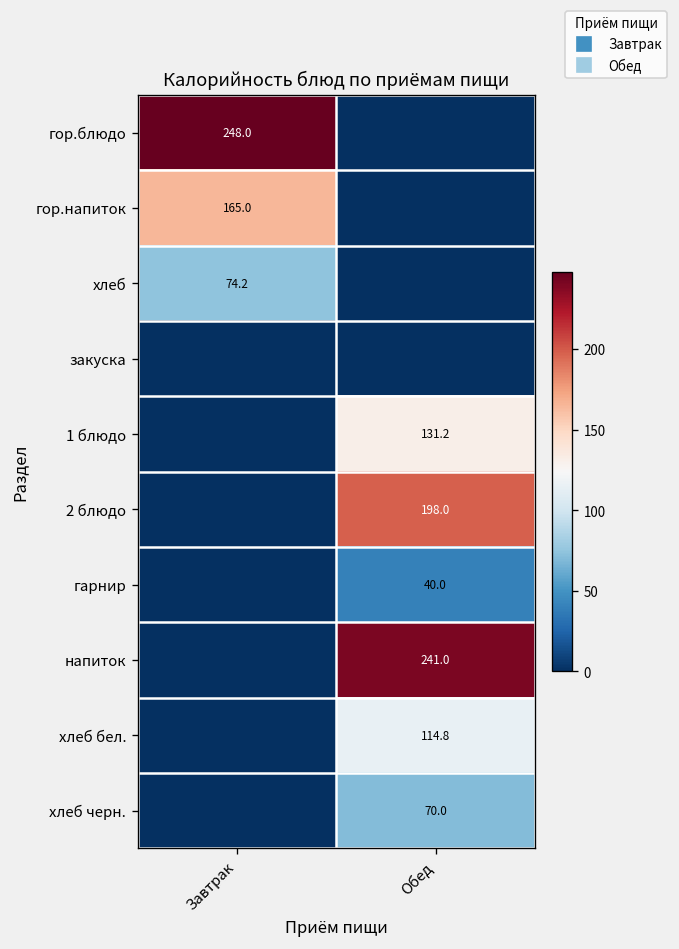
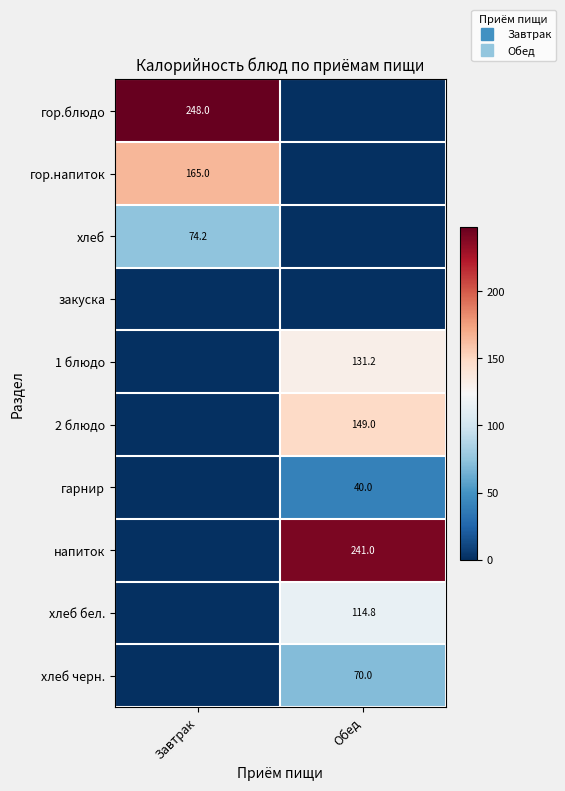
2 блюдо, Обед: 198.0 -> 149.0
